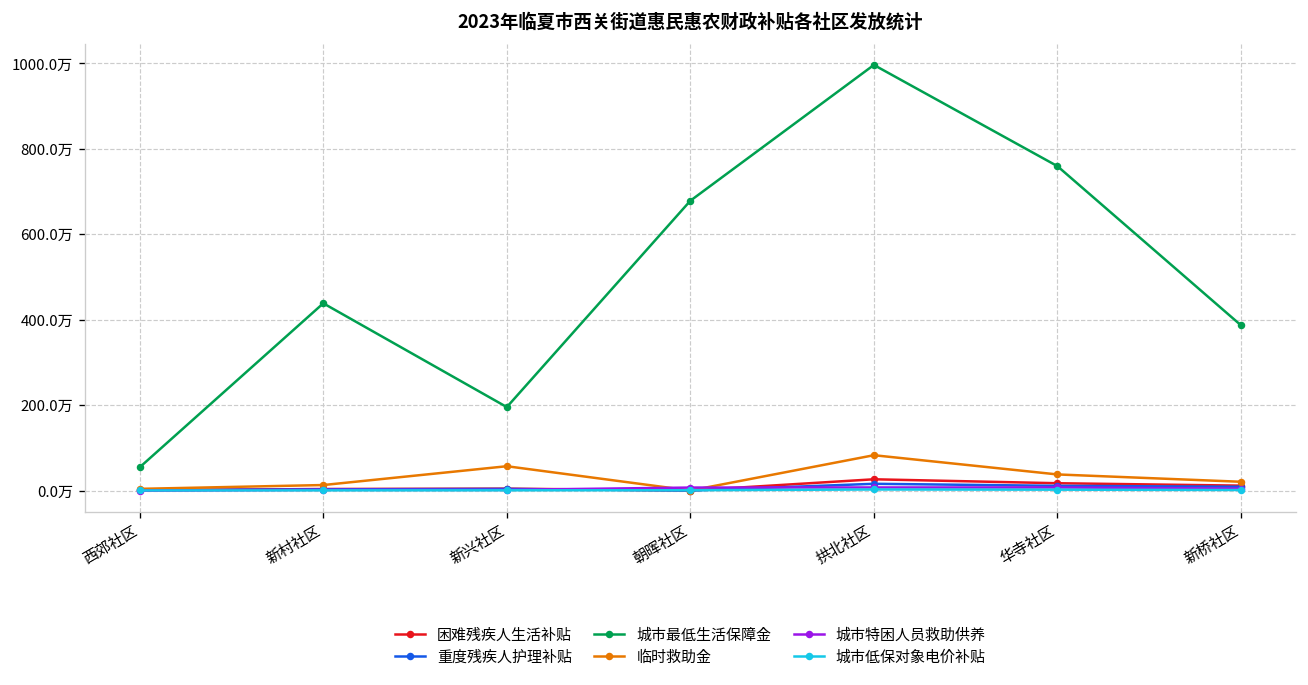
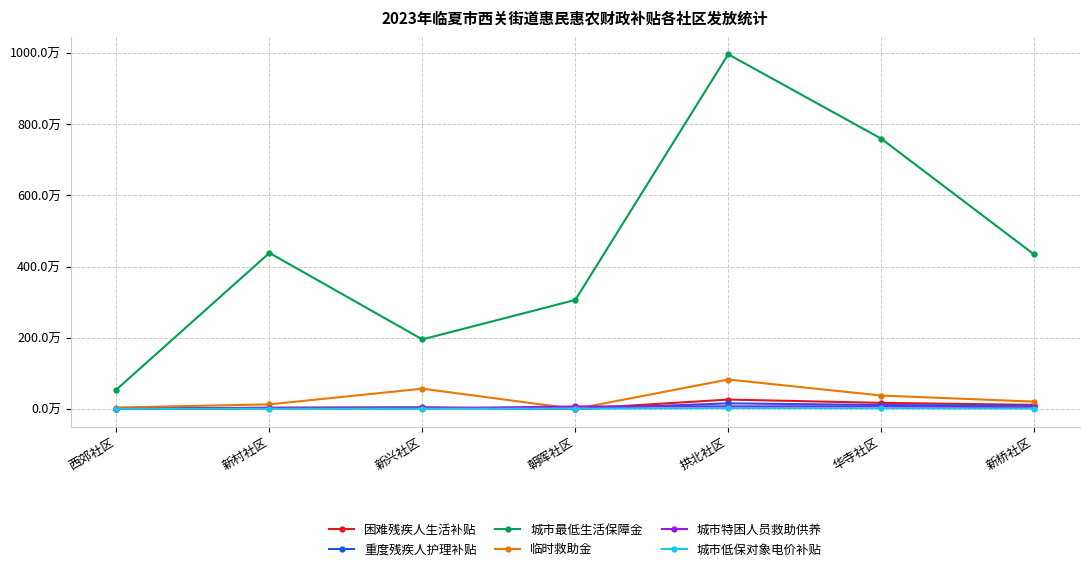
城市最低生活保障金, 朝晖社区: 680万 -> 310万
城市最低生活保障金, 新桥社区: 390万 -> 430万
